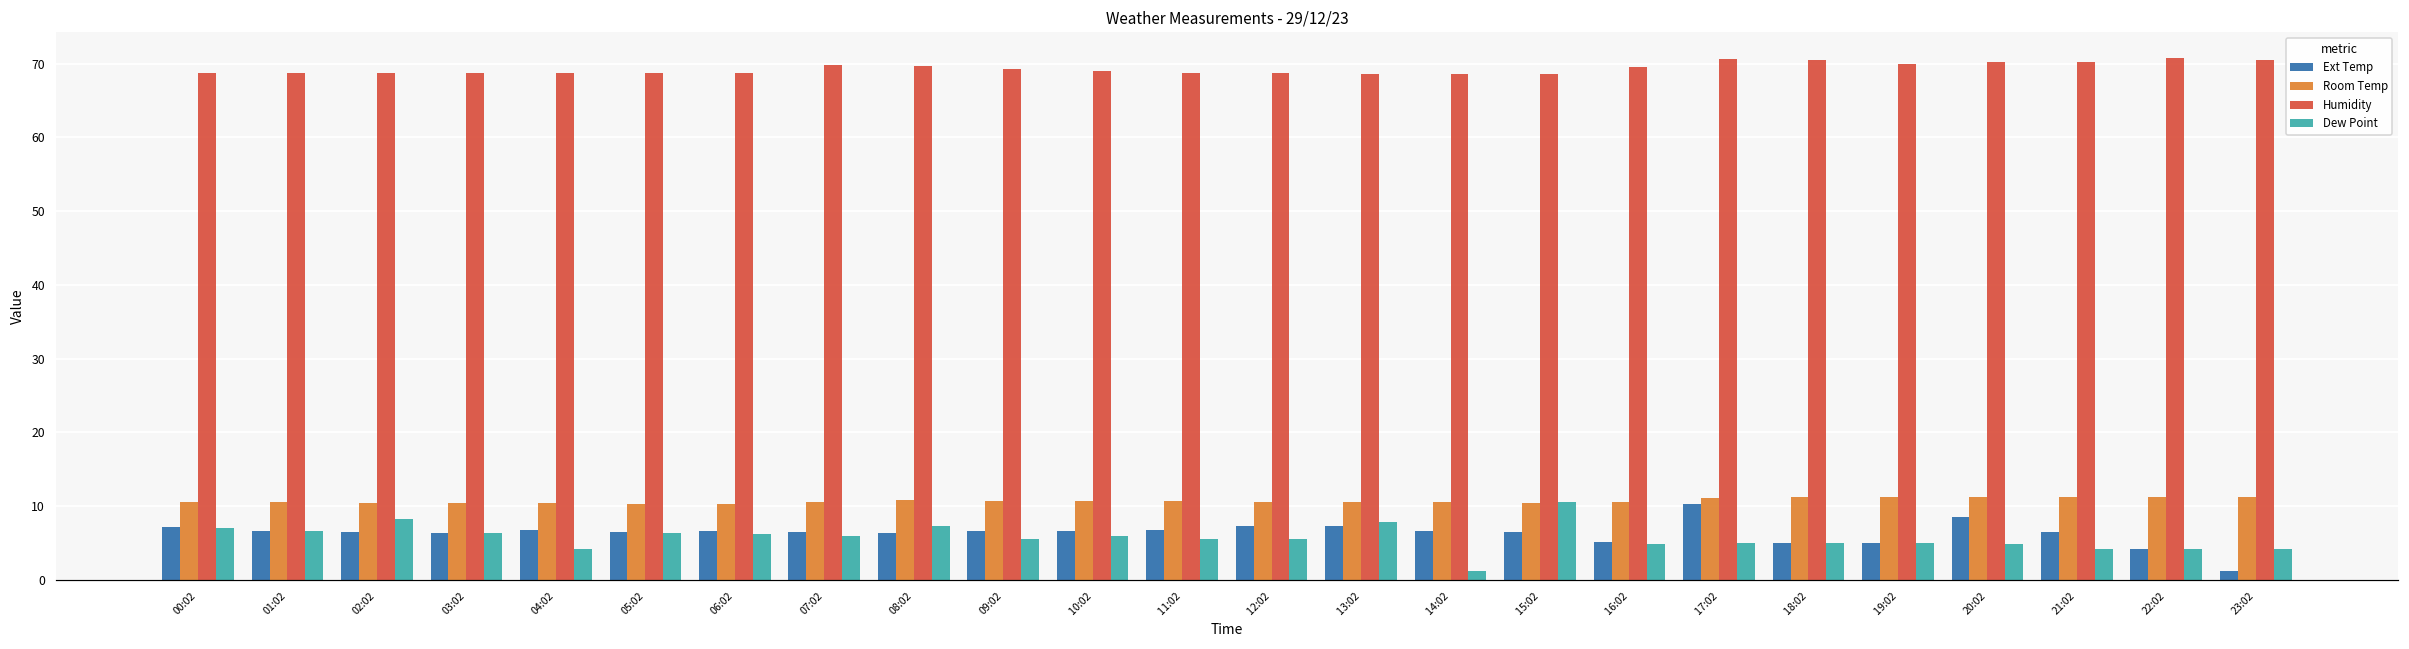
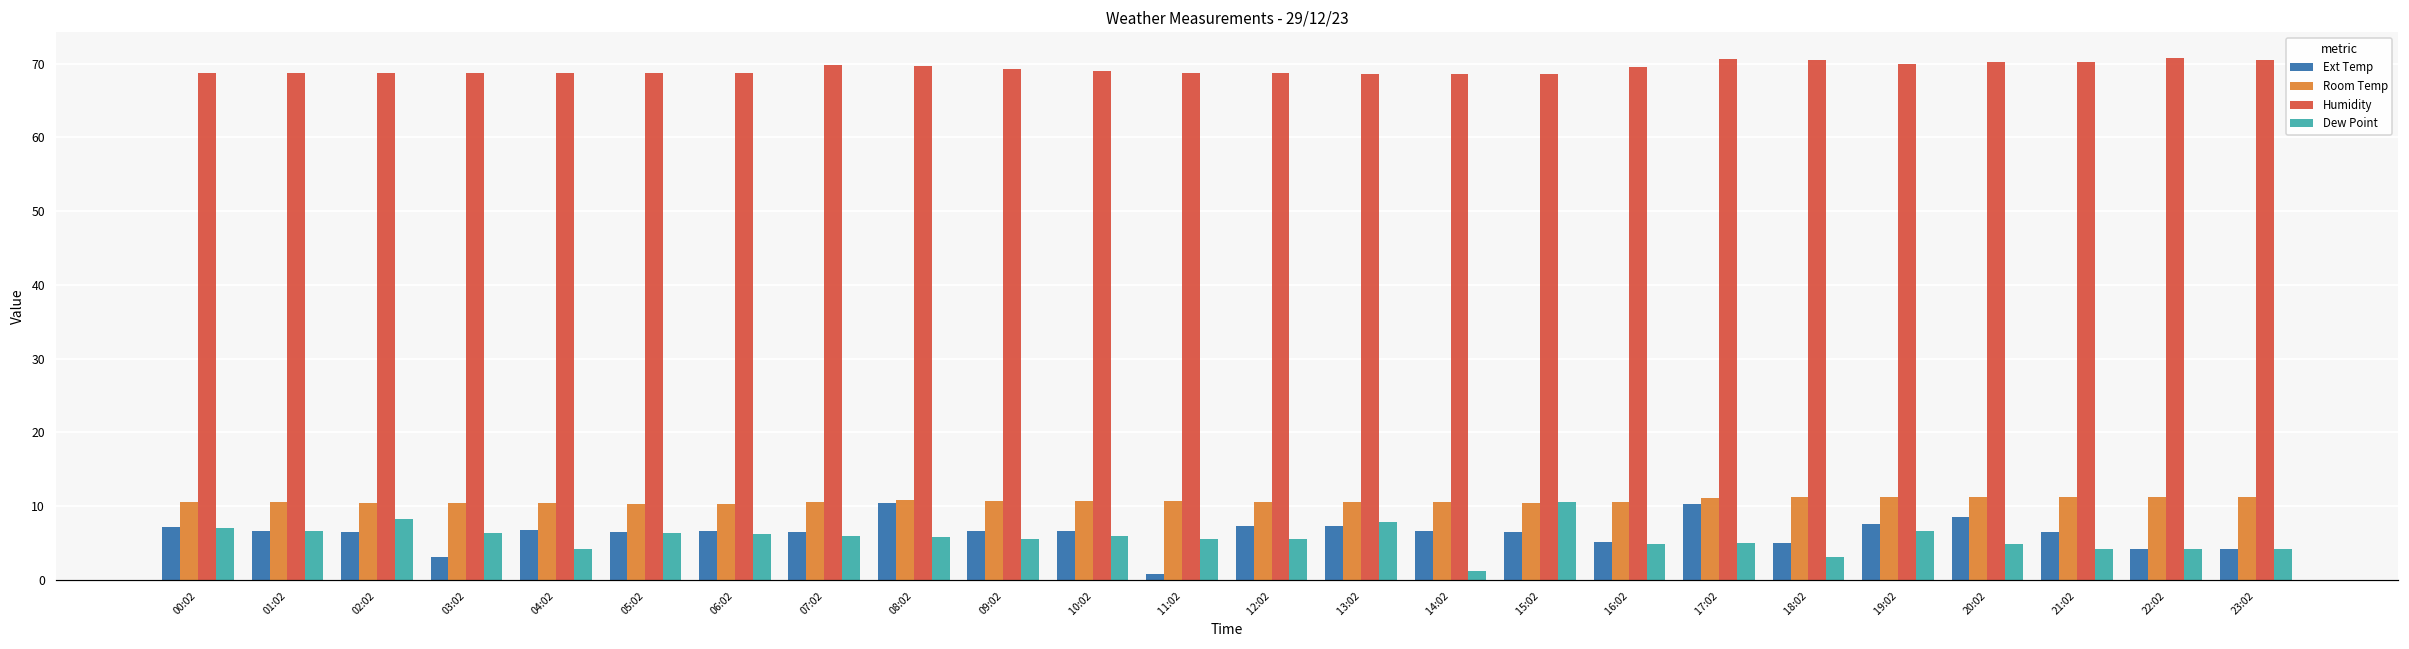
Ext Temp, 03:02: 6 -> 3
Ext Temp, 08:02: 6 -> 10
Dew Point, 08:02: 7 -> 6
Ext Temp, 11:02: 7 -> 1
Dew Point, 18:02: 5 -> 3
Ext Temp, 19:02: 5 -> 8
Dew Point, 19:02: 5 -> 7
Ext Temp, 23:02: 1 -> 4
